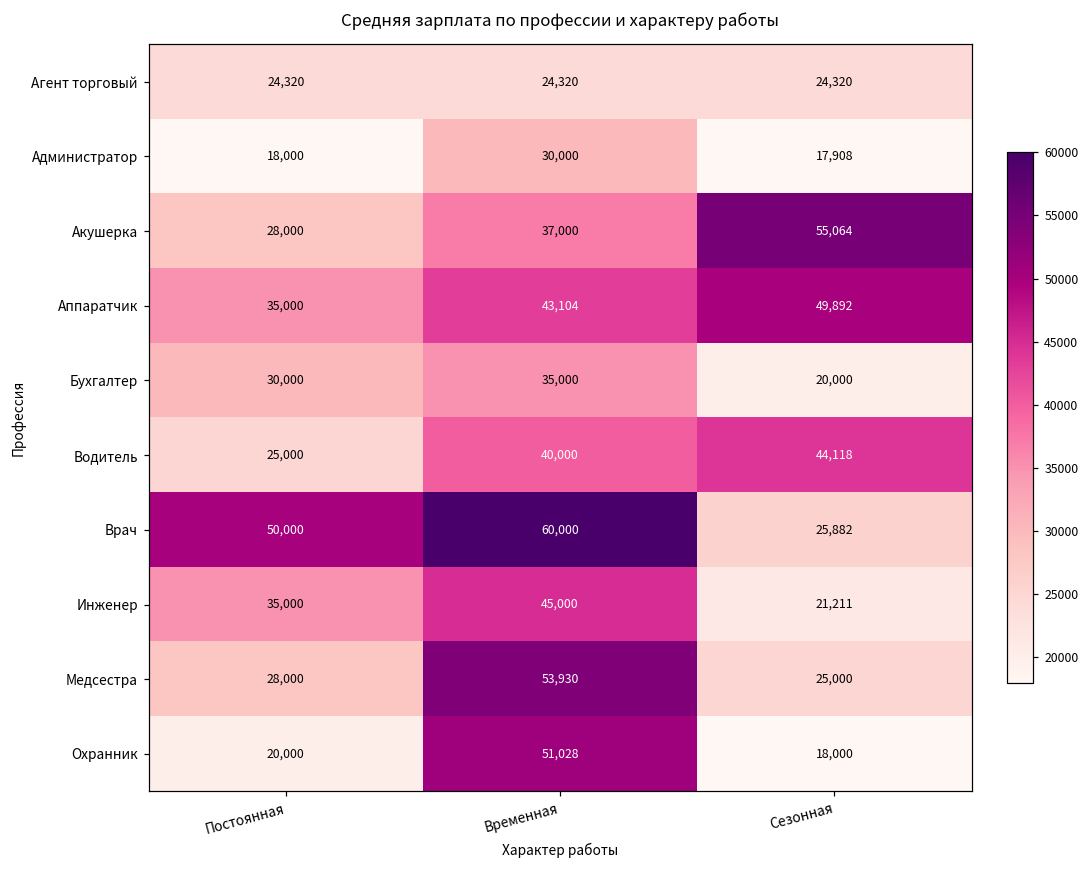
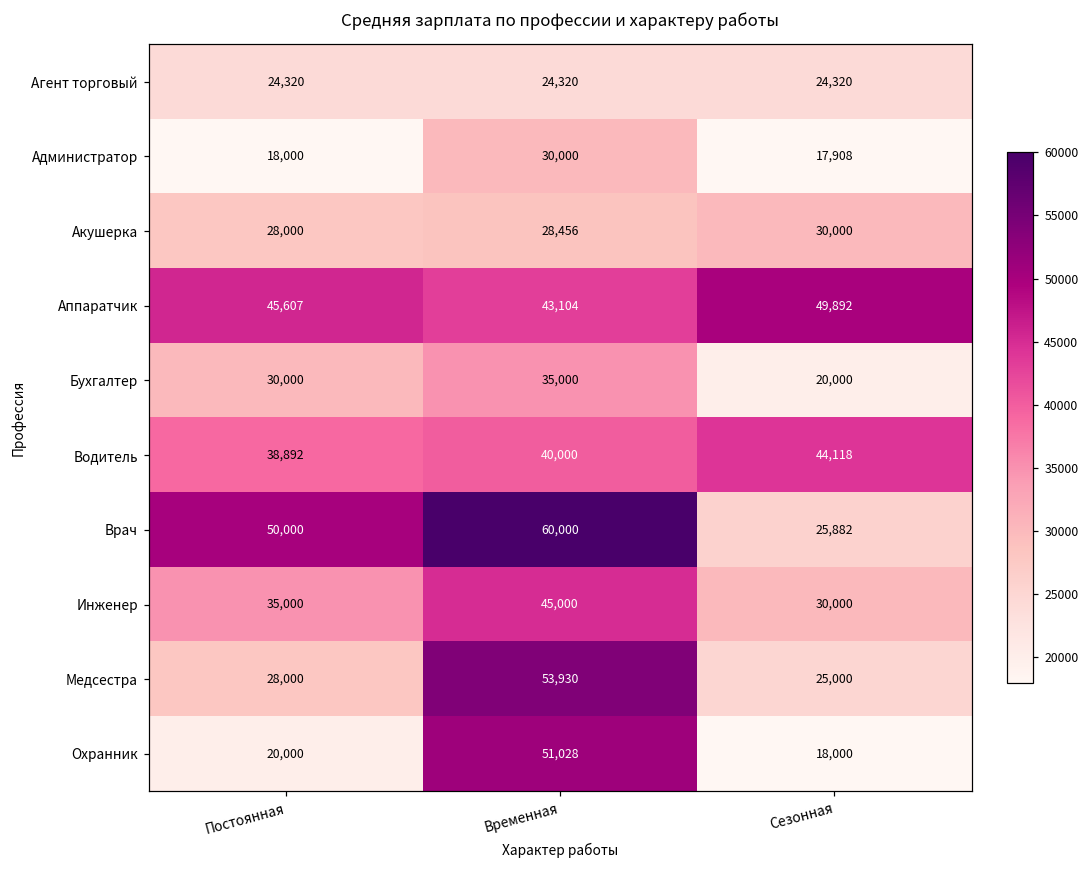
Акушерка, Временная: 37,000 -> 28,456
Акушерка, Сезонная: 55,064 -> 30,000
Аппаратчик, Постоянная: 35,000 -> 45,607
Водитель, Постоянная: 25,000 -> 38,892
Инженер, Сезонная: 21,211 -> 30,000
